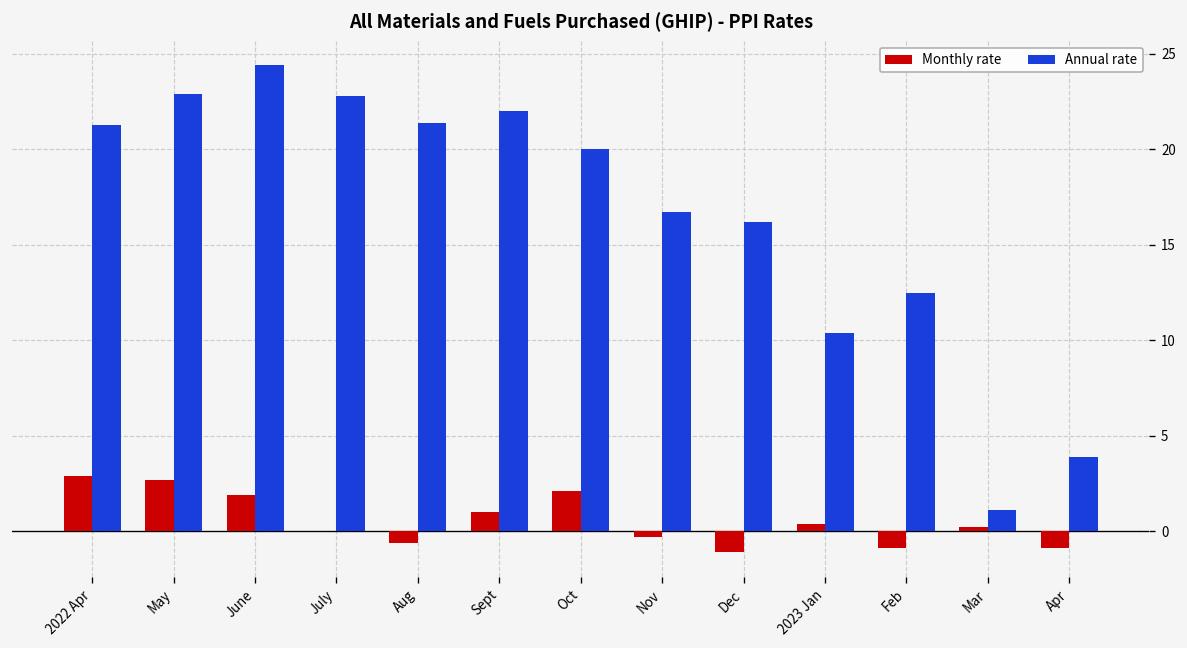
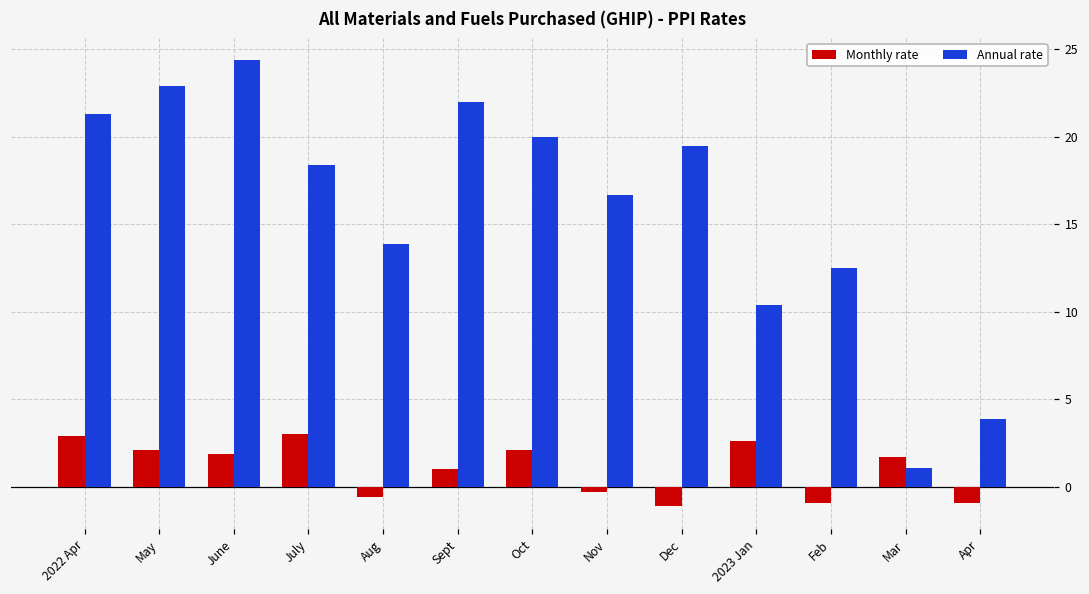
Monthly rate, May: 2.7 -> 2.1
Monthly rate, July: 0 -> 3
Annual rate, July: 22.8 -> 18.4
Annual rate, Aug: 21.4 -> 13.9
Annual rate, Dec: 16.2 -> 19.5
Monthly rate, 2023 Jan: 0.4 -> 2.6
Monthly rate, Mar: 0.2 -> 1.7
